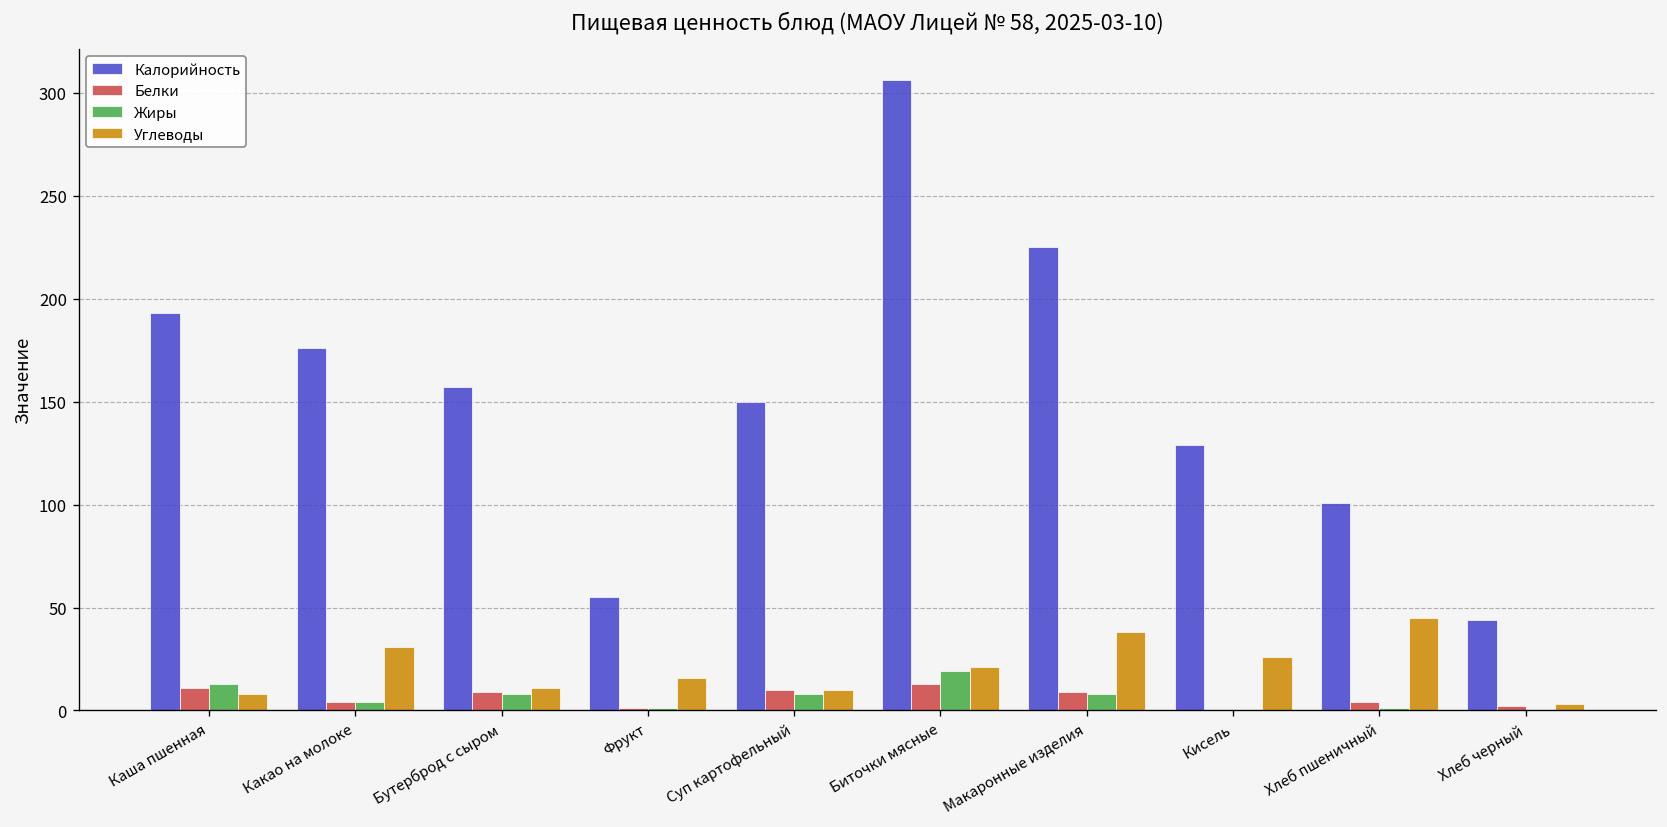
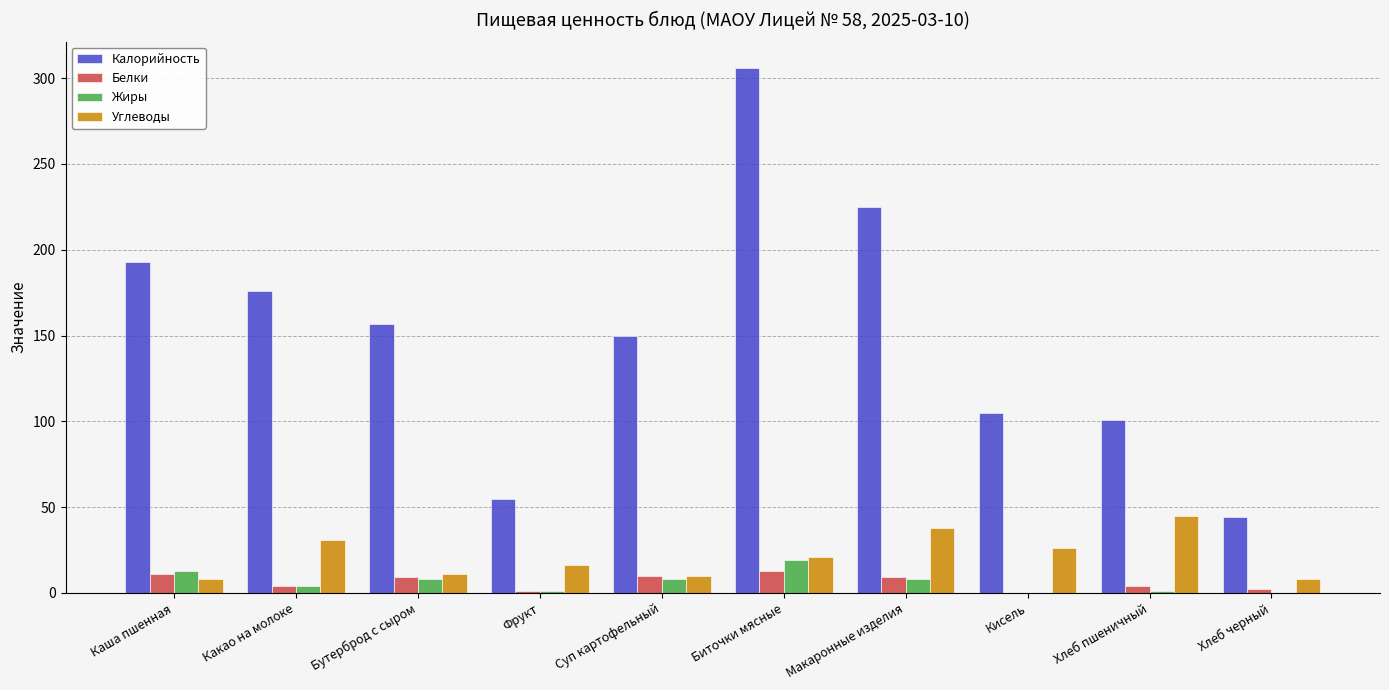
Калорийность, Кисель: 129 -> 105
Углеводы, Хлеб черный: 3 -> 8
